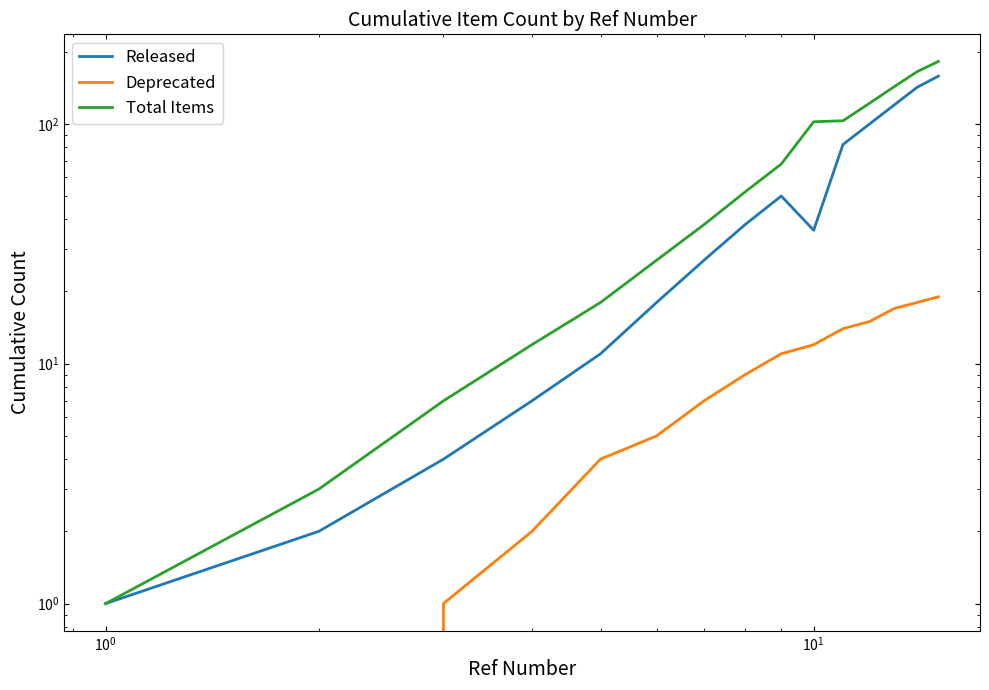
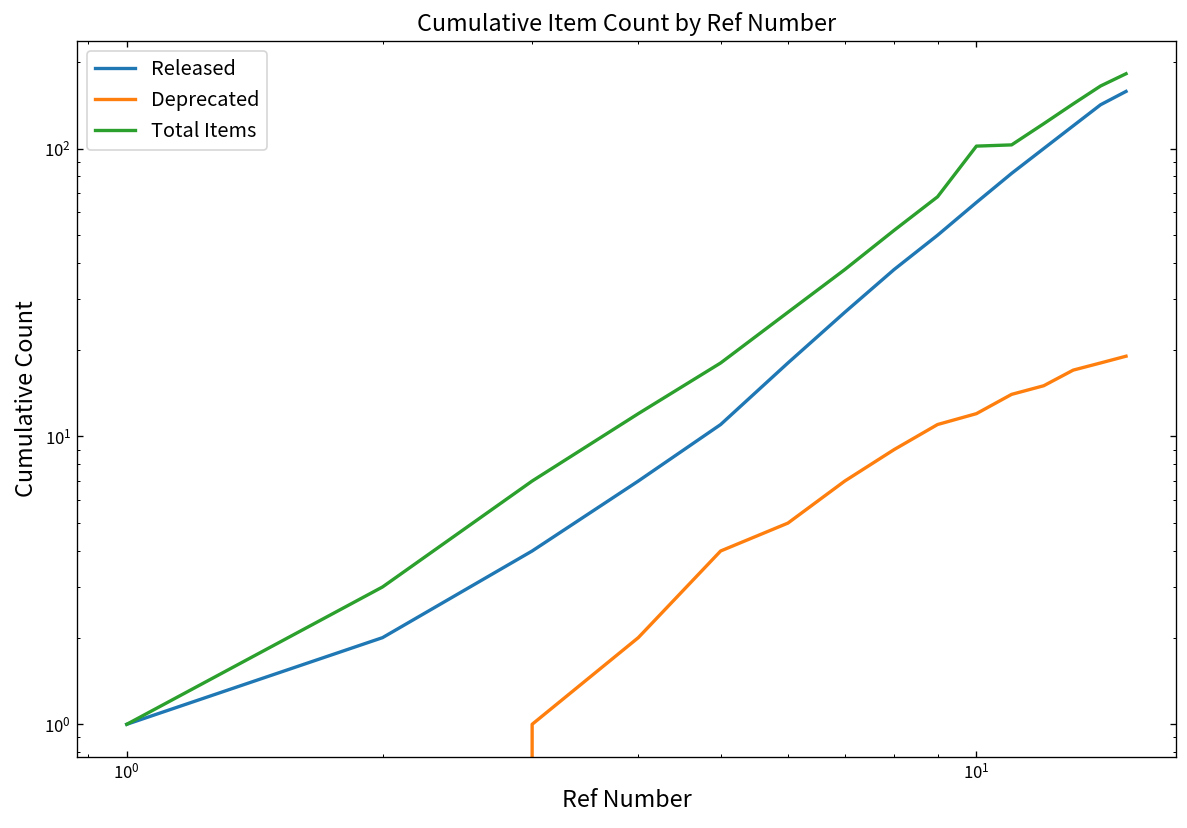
Released, 10^1: 36 -> 65
